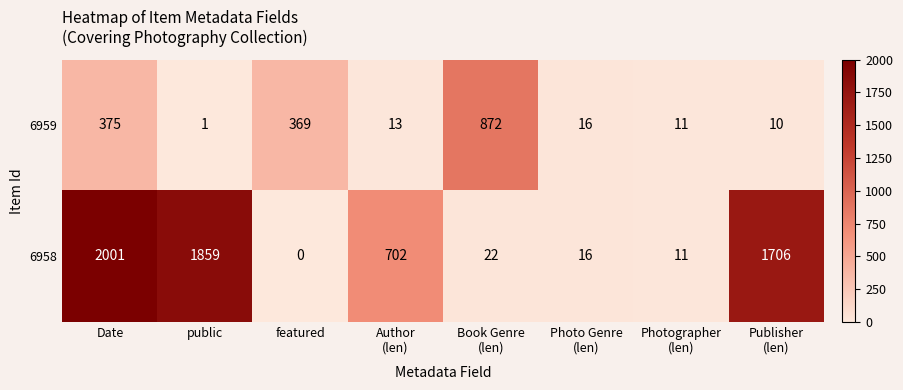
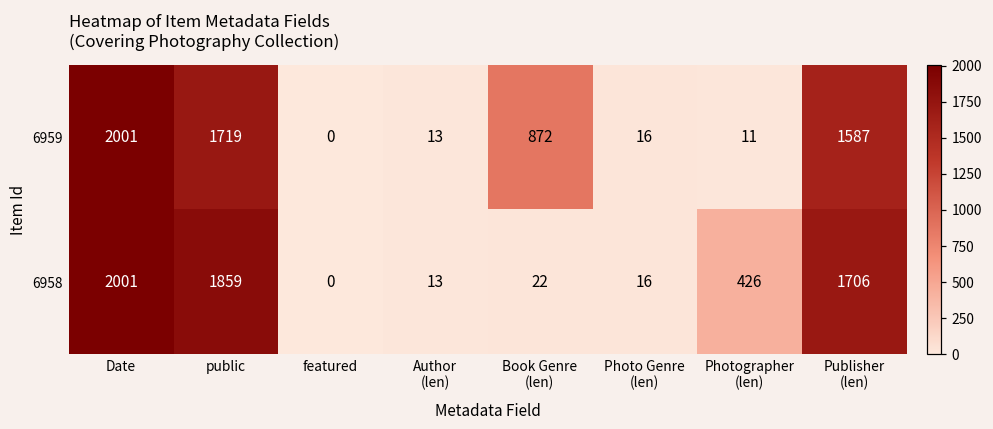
6959, Date: 375 -> 2001
6959, public: 1 -> 1719
6959, featured: 369 -> 0
6959, Publisher (len): 10 -> 1587
6958, Author (len): 702 -> 13
6958, Photographer (len): 11 -> 426
